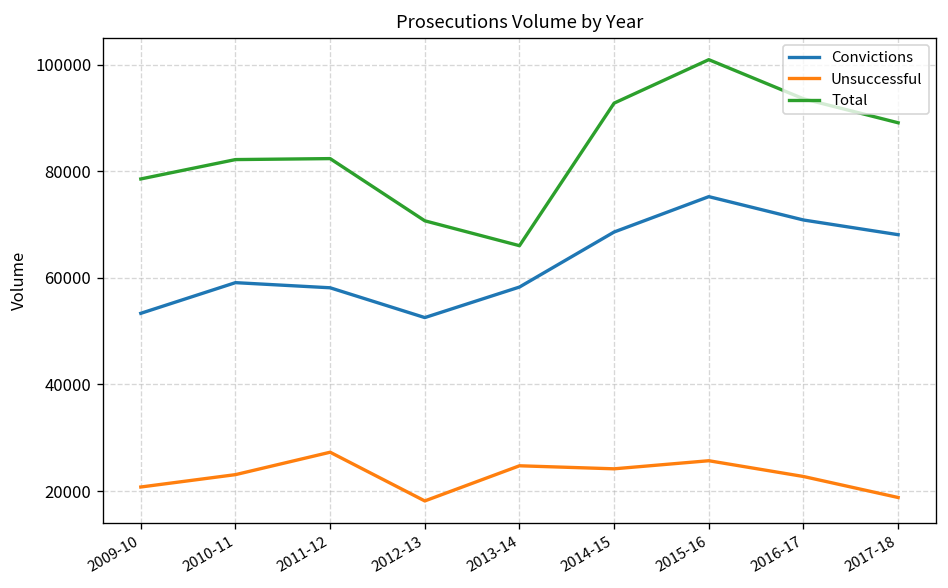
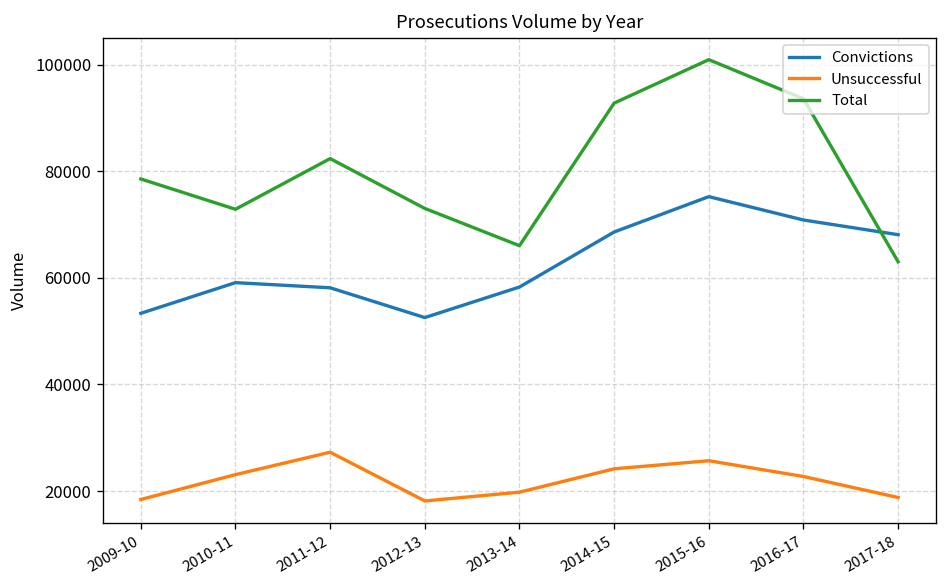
Unsuccessful, 2009-10: 21000 -> 18000
Total, 2010-11: 82000 -> 73000
Total, 2012-13: 71000 -> 73000
Unsuccessful, 2013-14: 25000 -> 20000
Total, 2017-18: 89000 -> 63000
